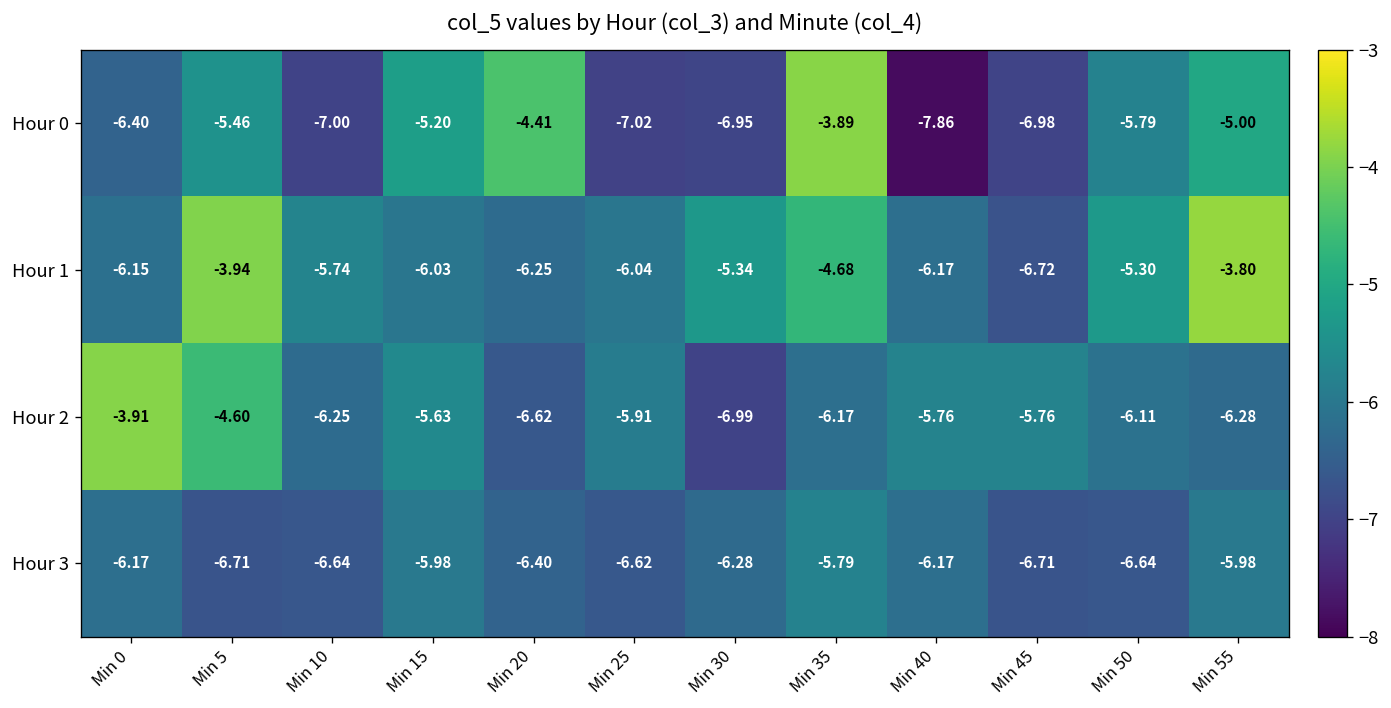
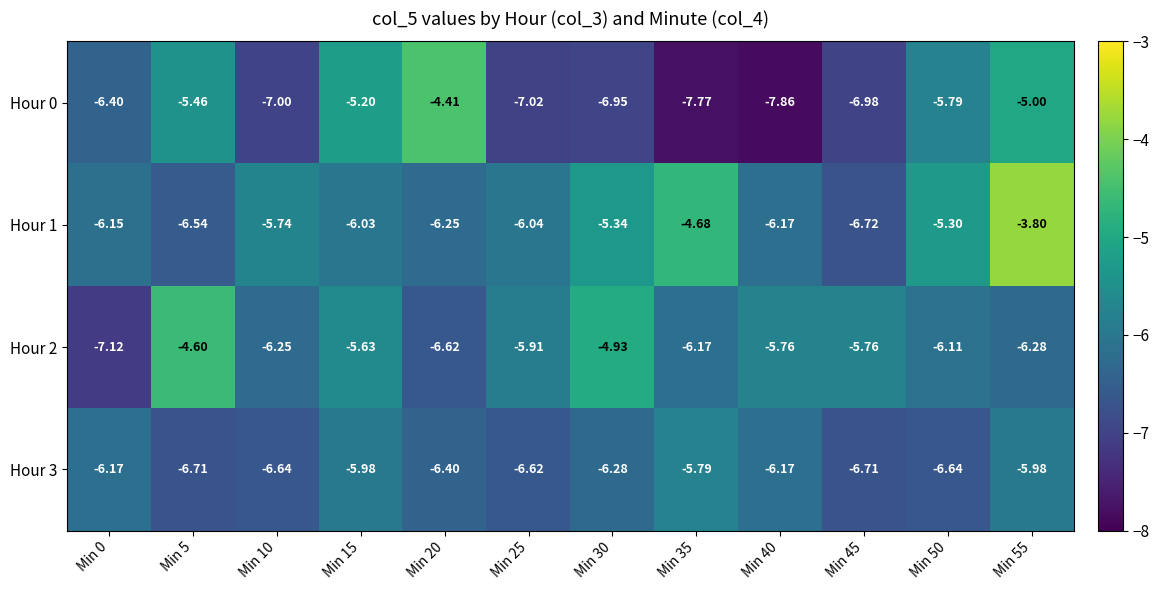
Hour 0, Min 35: -3.89 -> -7.77
Hour 1, Min 5: -3.94 -> -6.54
Hour 2, Min 0: -3.91 -> -7.12
Hour 2, Min 30: -6.99 -> -4.93
